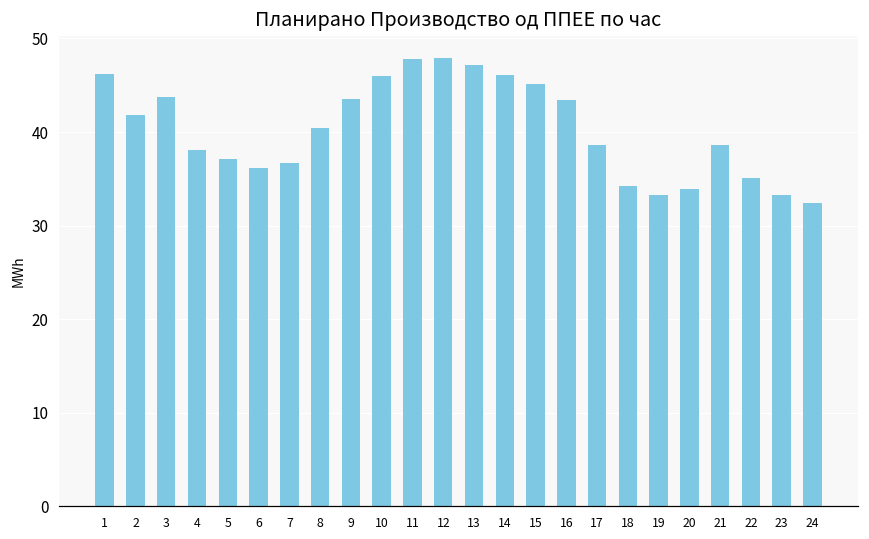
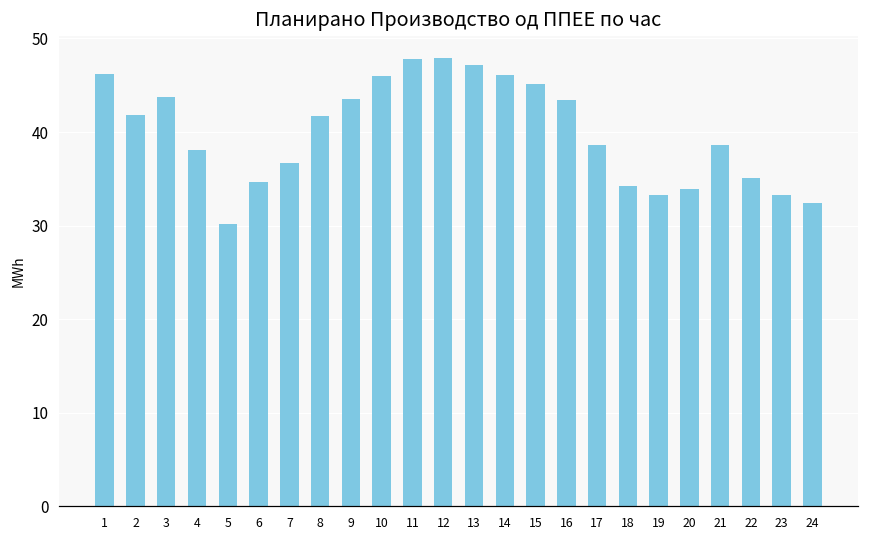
5: 37 -> 30
6: 36 -> 35
8: 40 -> 42
